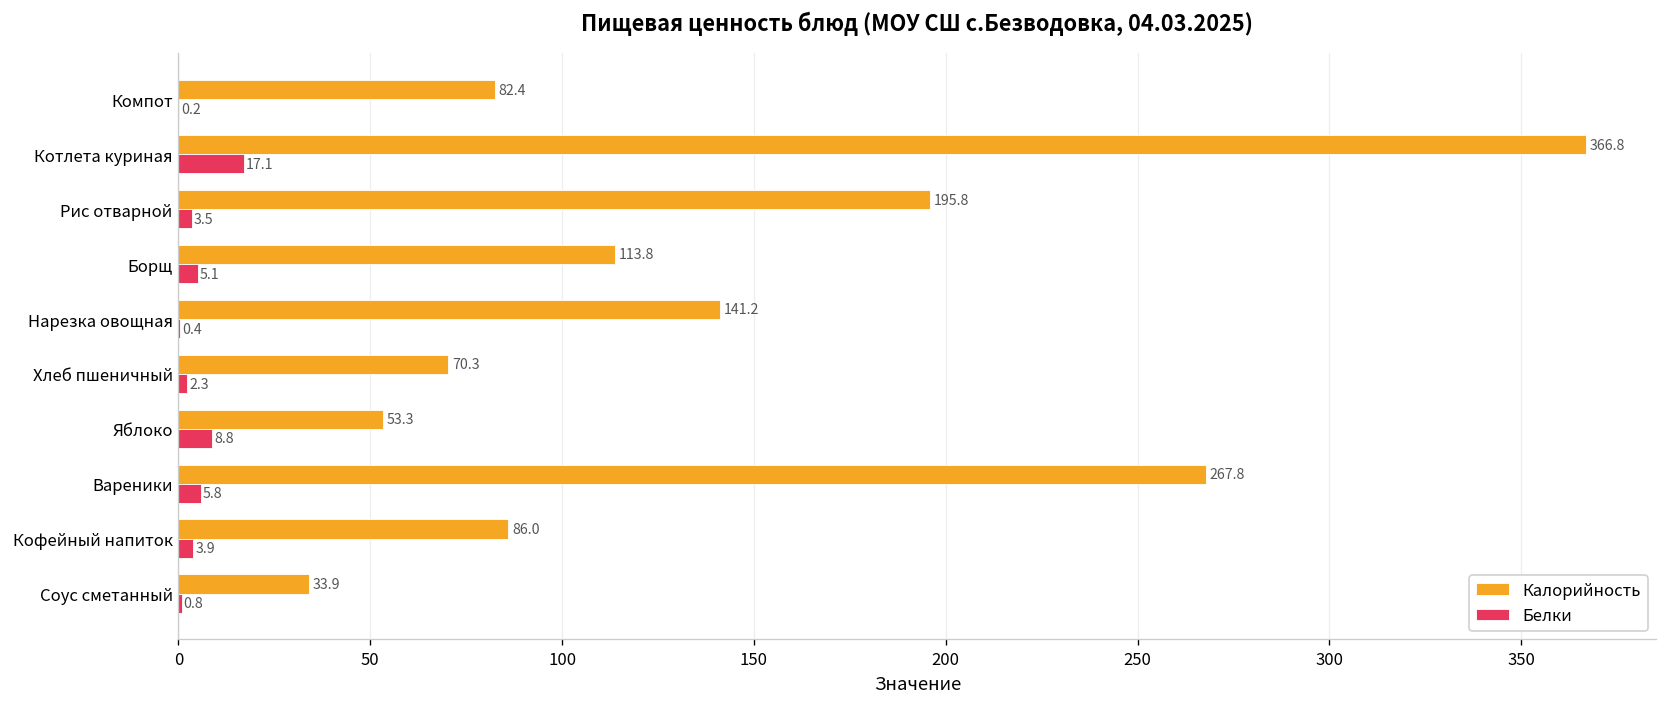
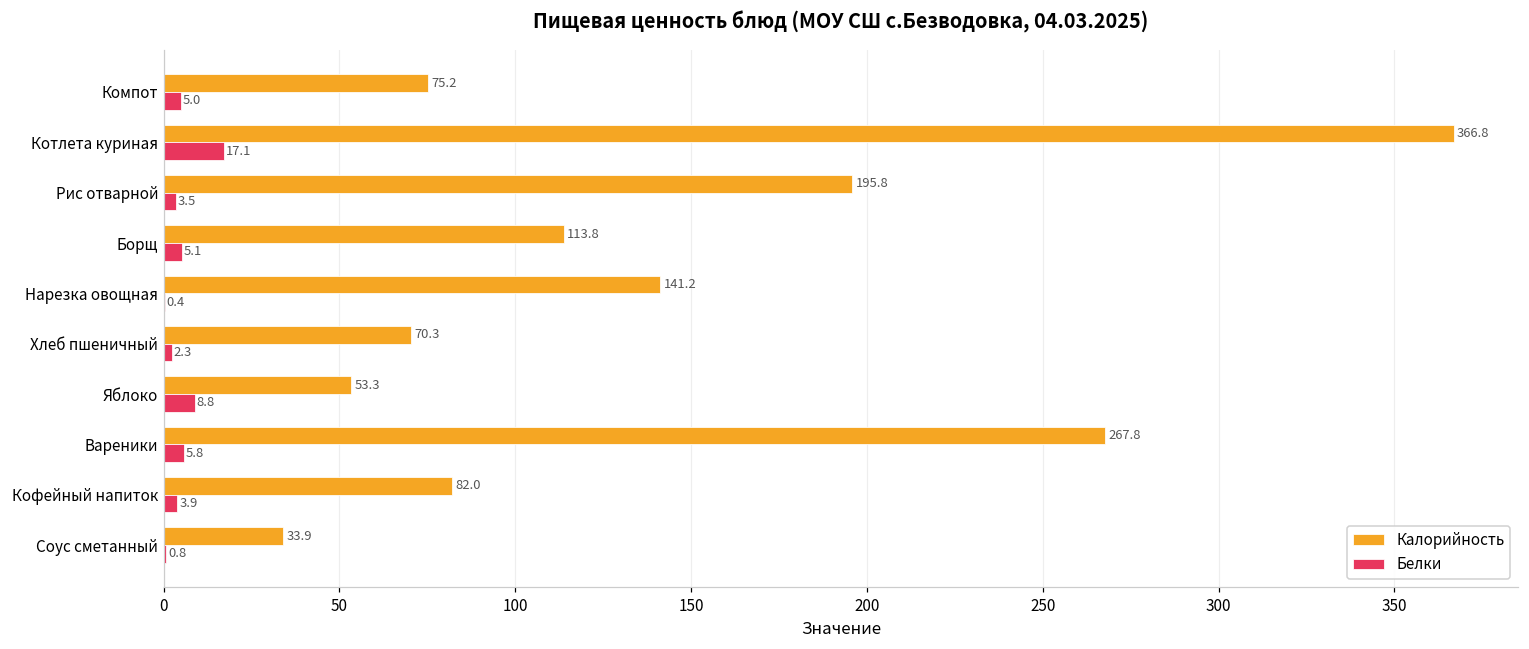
Калорийность, Компот: 82.4 -> 75.2
Белки, Компот: 0.2 -> 5.0
Калорийность, Кофейный напиток: 86.0 -> 82.0
